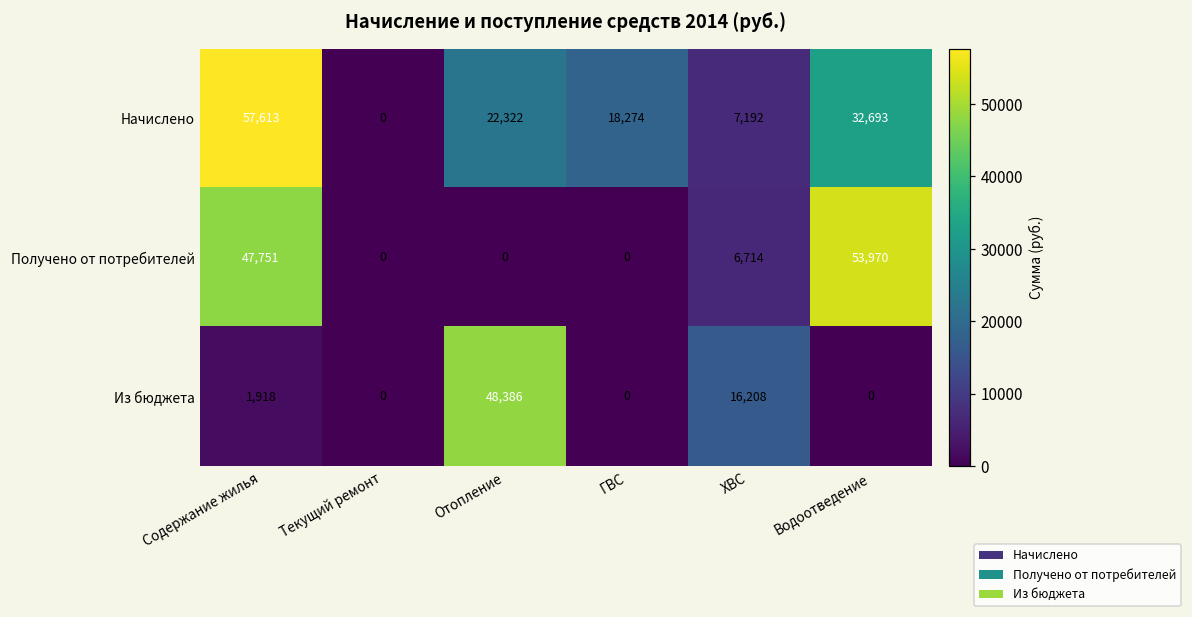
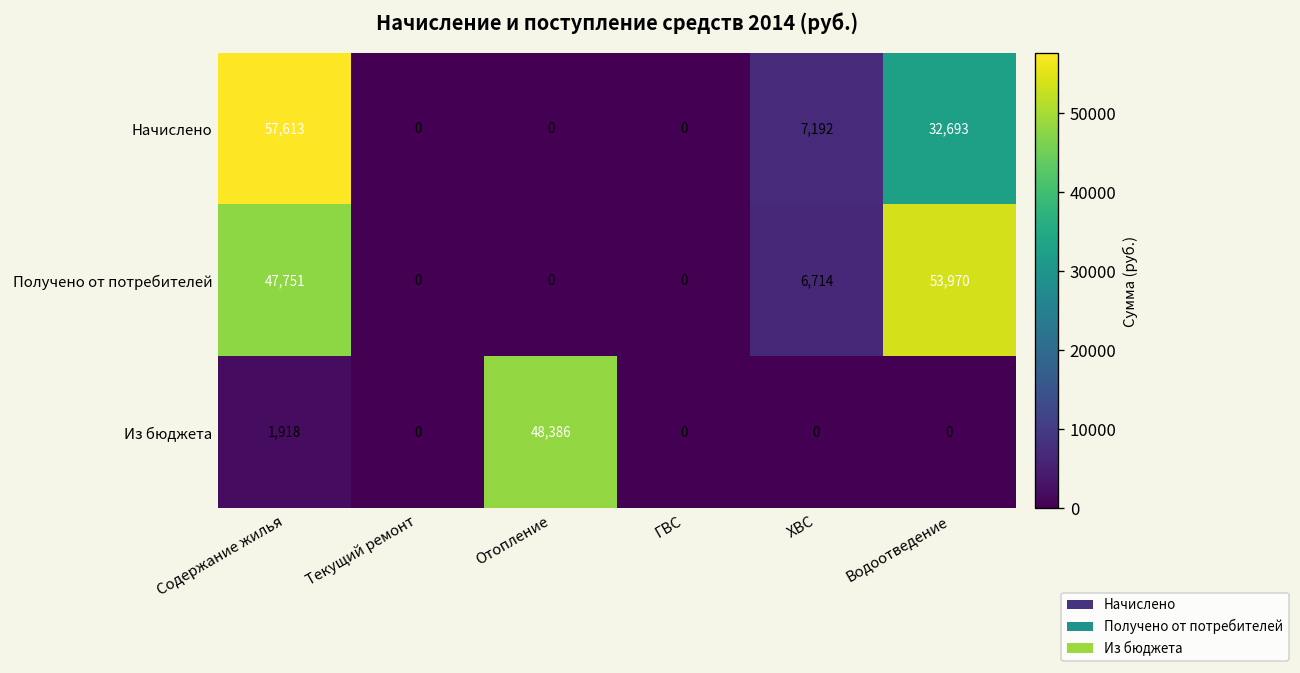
Начислено, Отопление: 22,322 -> 0
Начислено, ГВС: 18,274 -> 0
Из бюджета, ХВС: 16,208 -> 0
